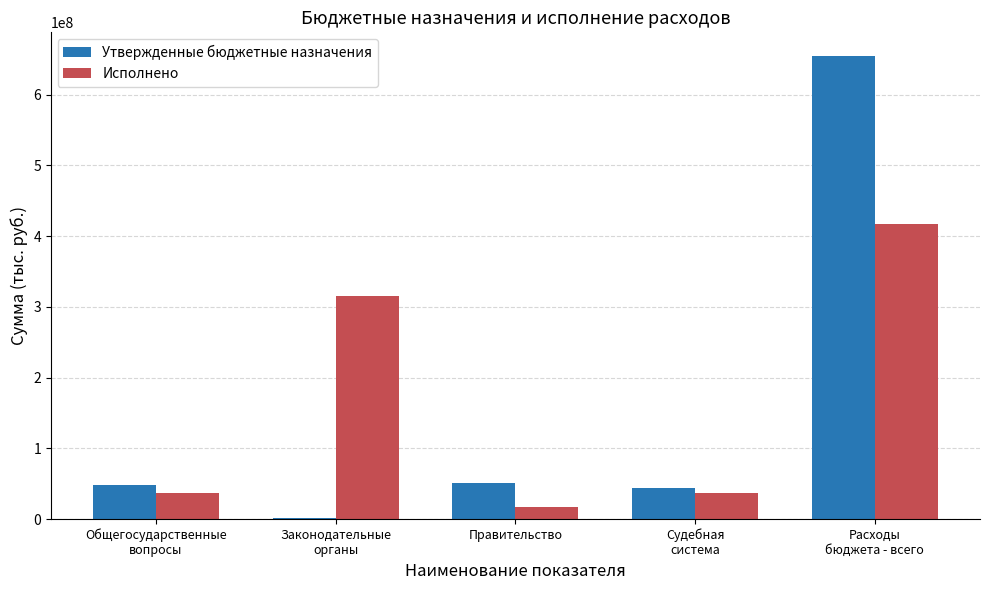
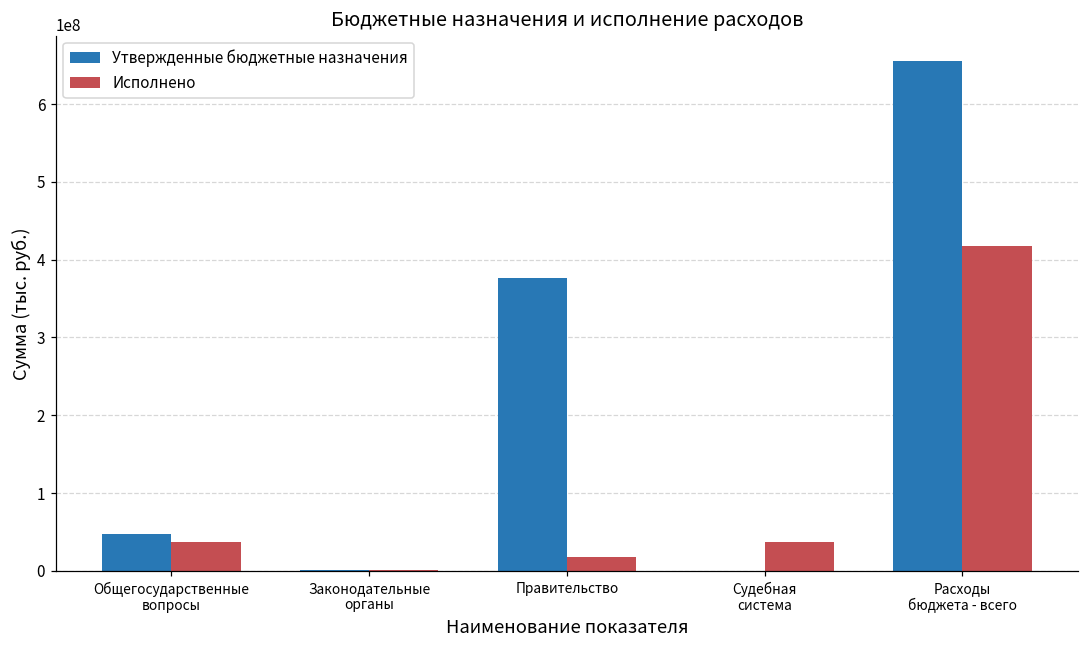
Исполнено, Законодательные органы: 320000000 -> 0
Утвержденные бюджетные назначения, Правительство: 50000000 -> 380000000
Утвержденные бюджетные назначения, Судебная система: 40000000 -> 0
